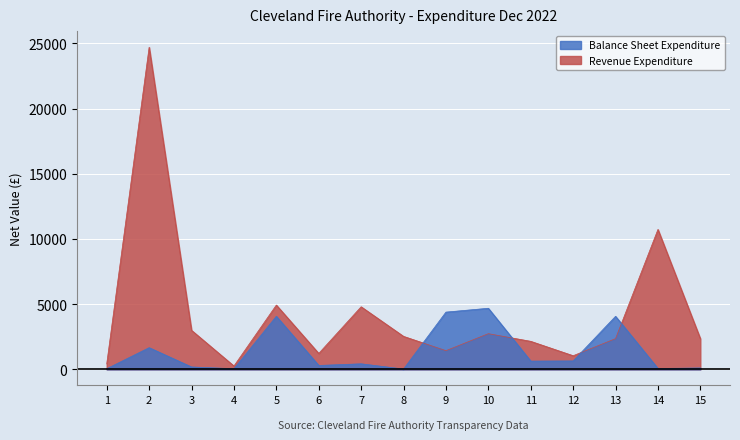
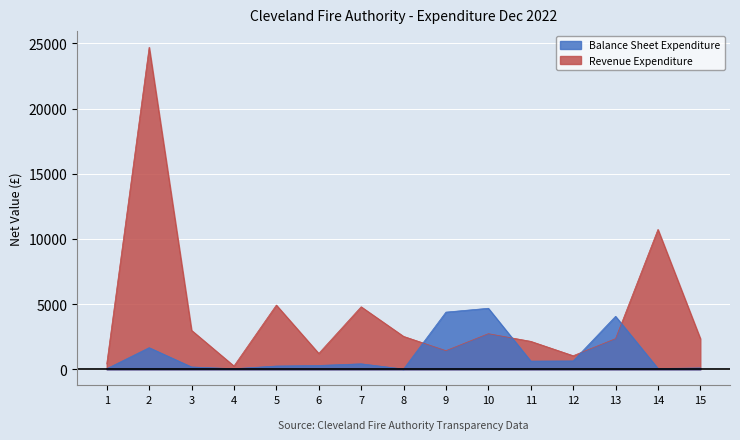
Balance Sheet Expenditure, 5: 4100 -> 300
